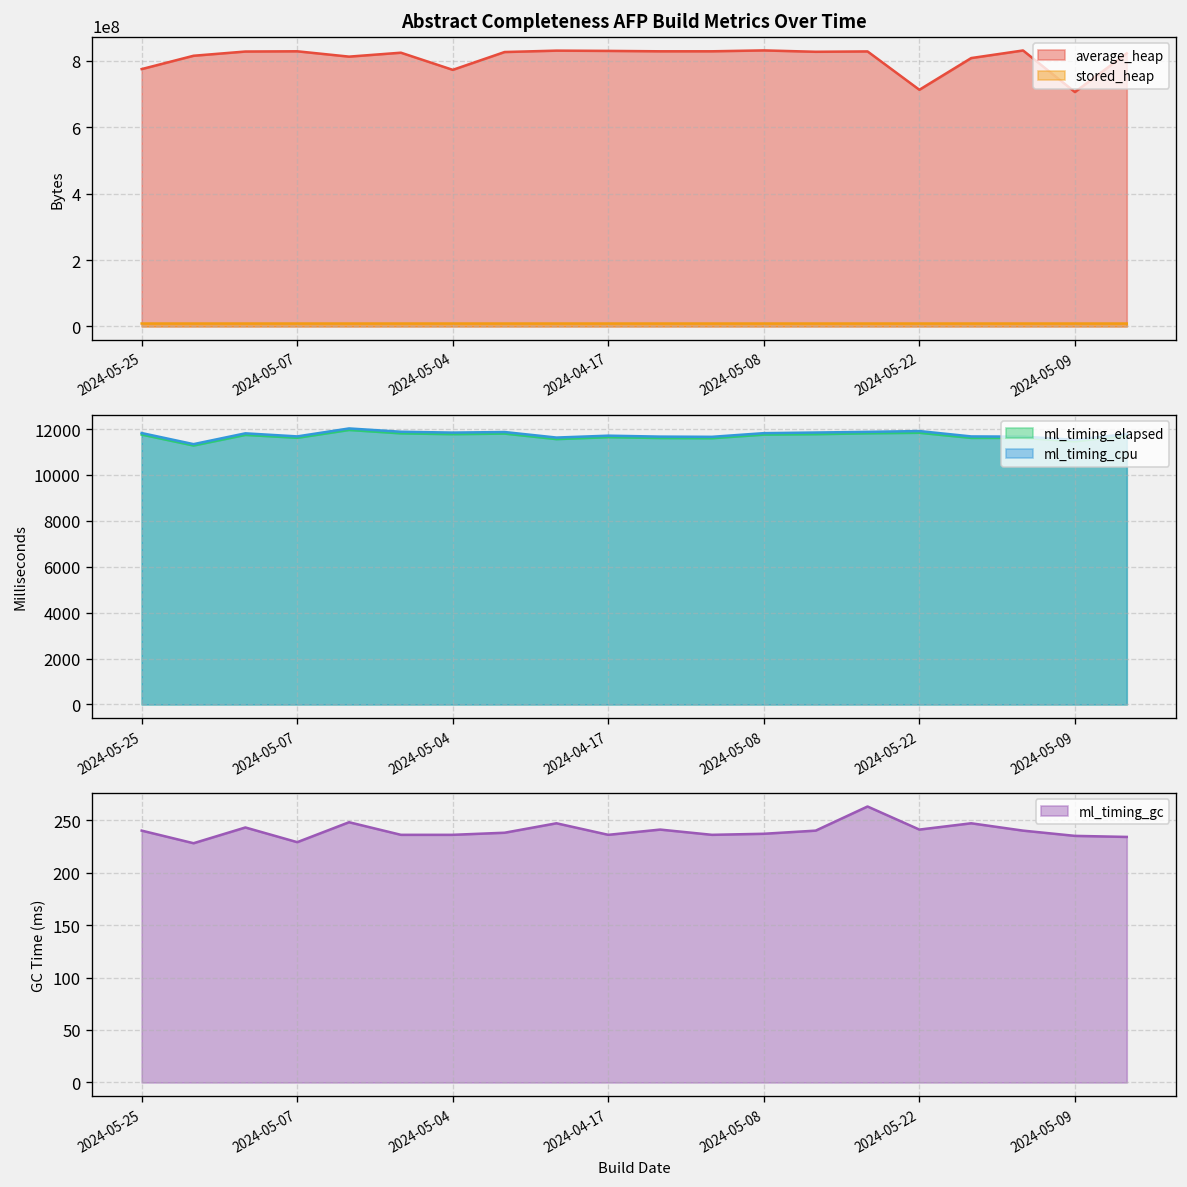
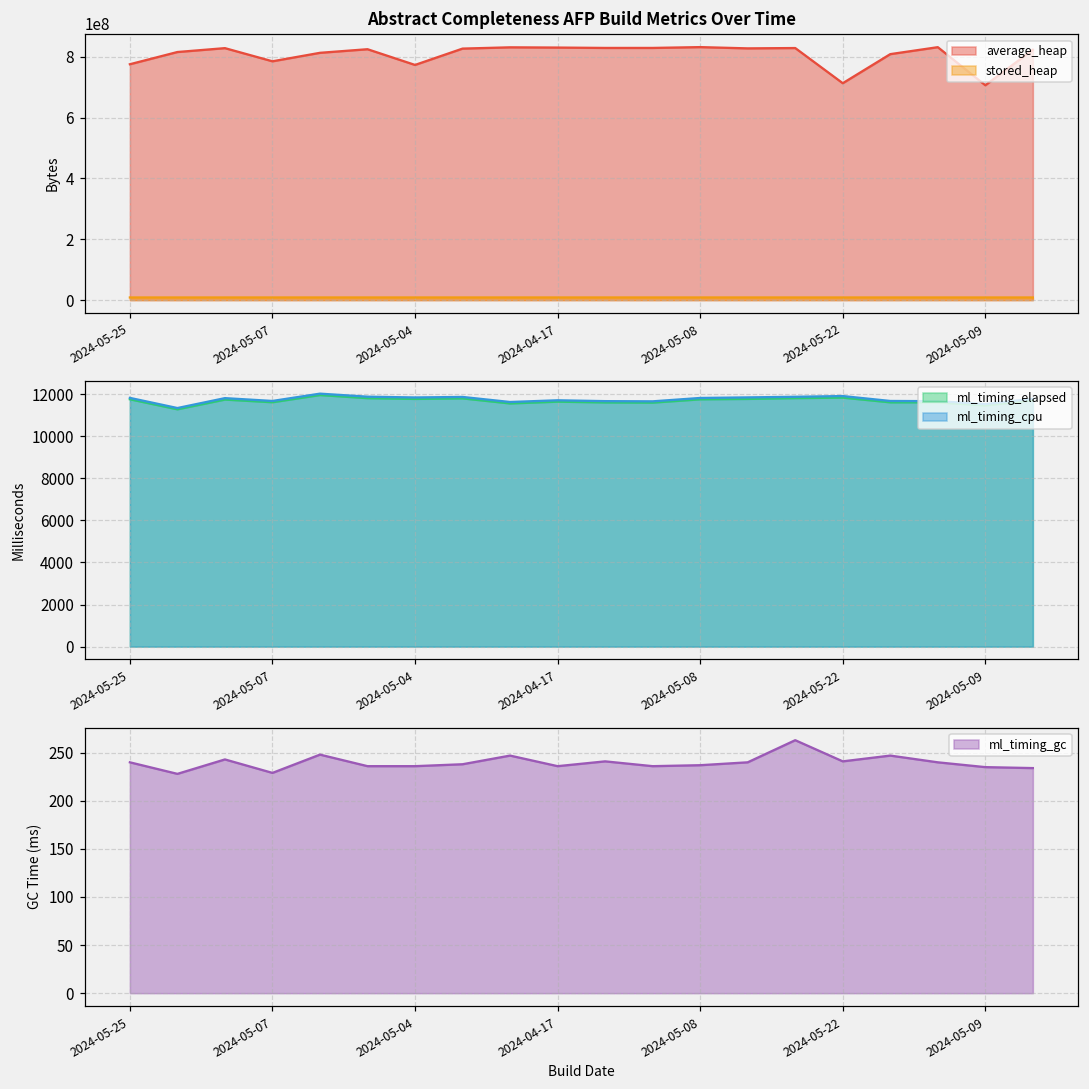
Abstract Completeness AFP Build Metrics Over Time, average_heap, 2024-05-07: 830000000 -> 790000000
